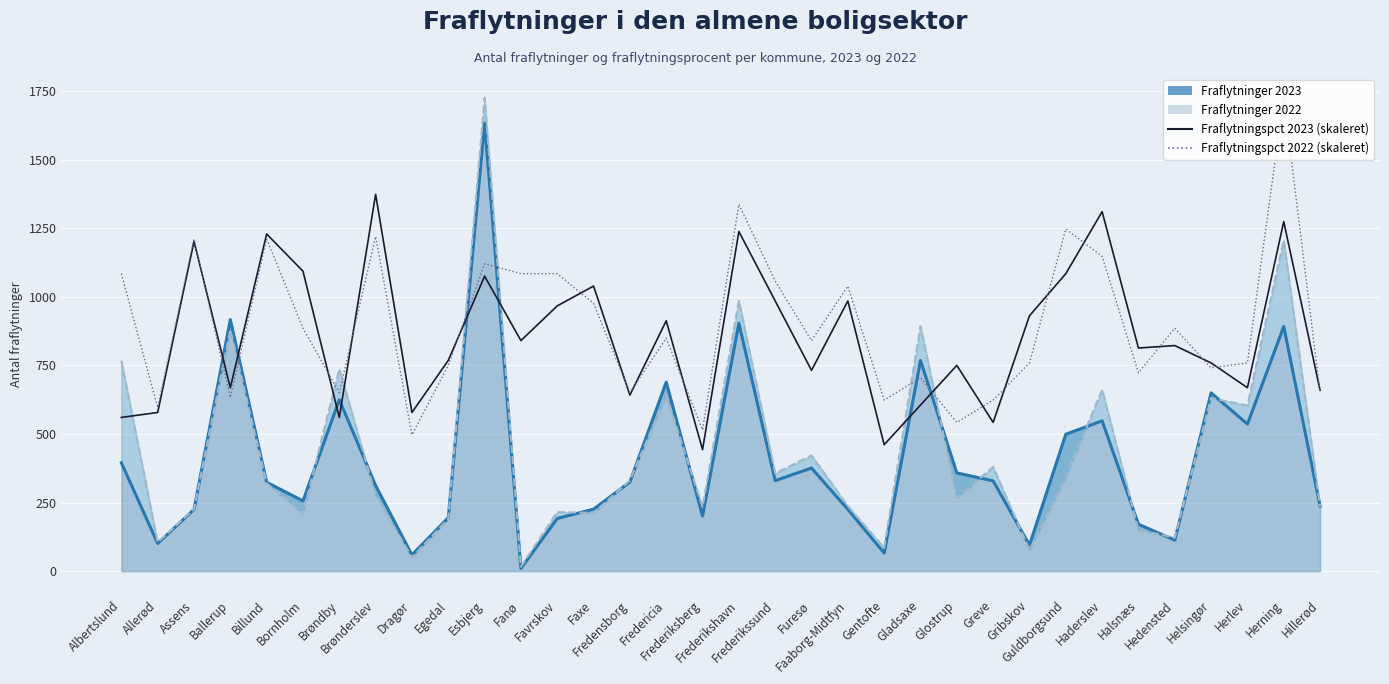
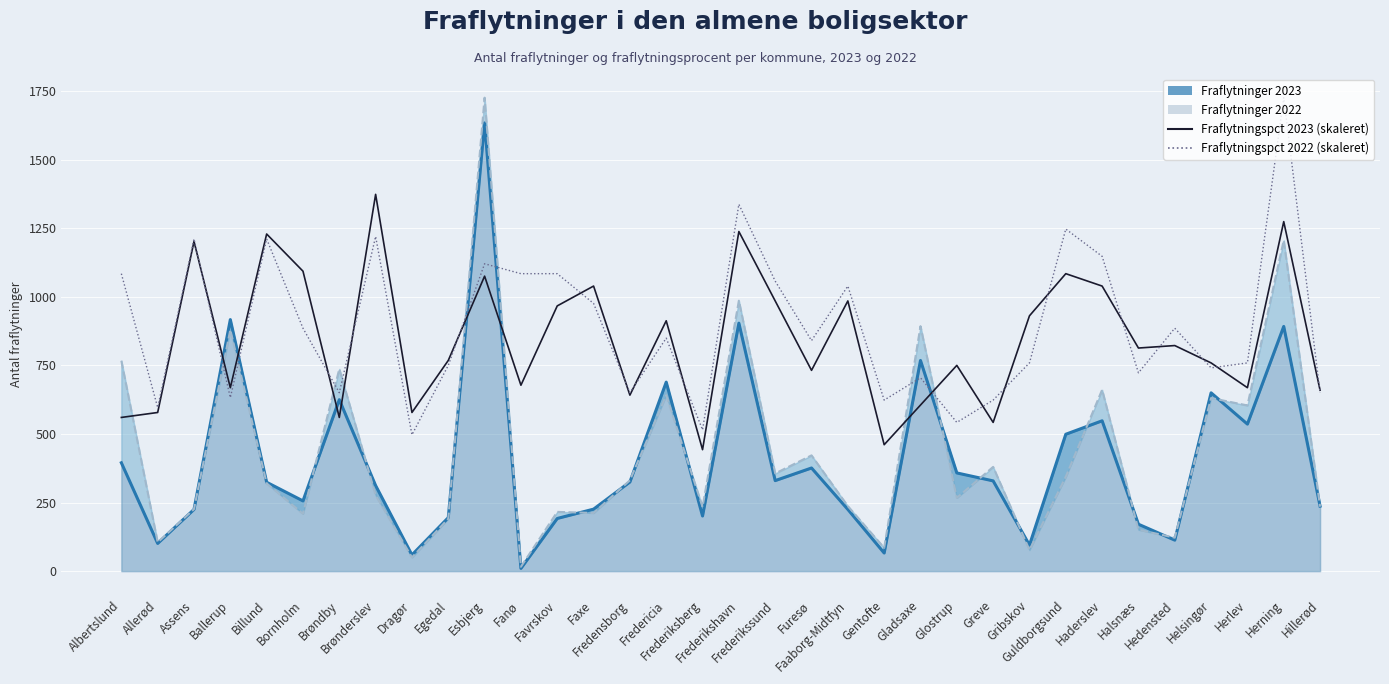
Fraflytningspct 2023 (skaleret), Fanø: 840 -> 680
Fraflytningspct 2023 (skaleret), Haderslev: 1310 -> 1040
